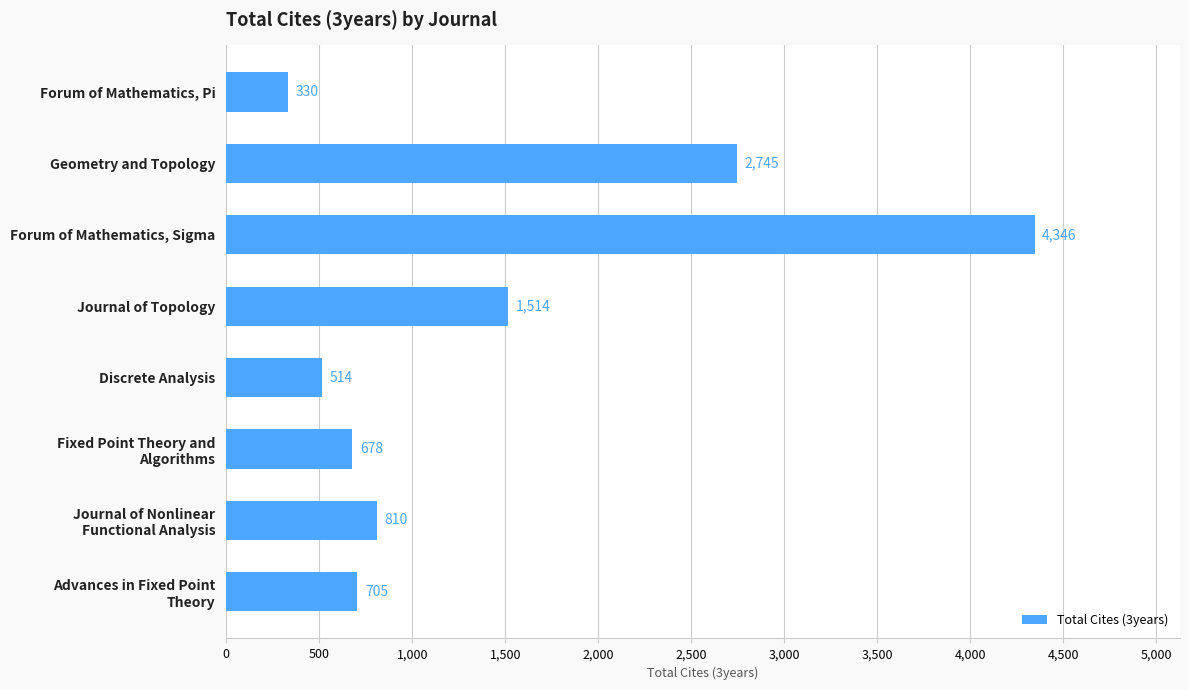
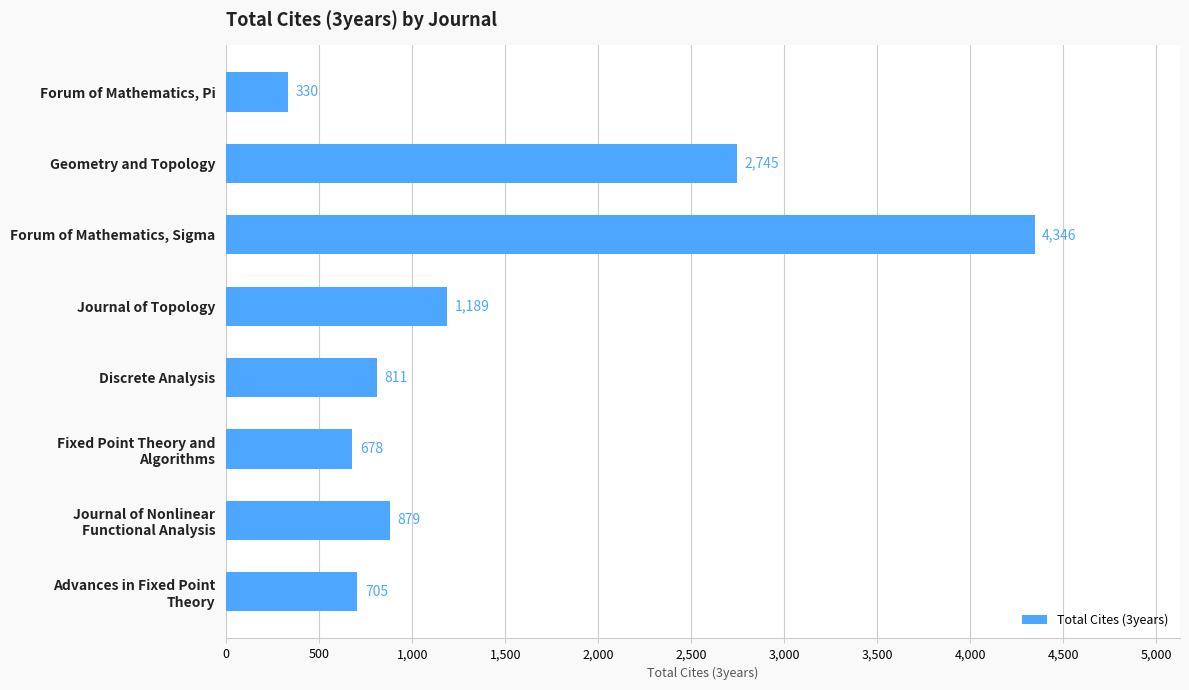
Journal of Topology: 1,514 -> 1,189
Discrete Analysis: 514 -> 811
Journal of Nonlinear Functional Analysis: 810 -> 879
